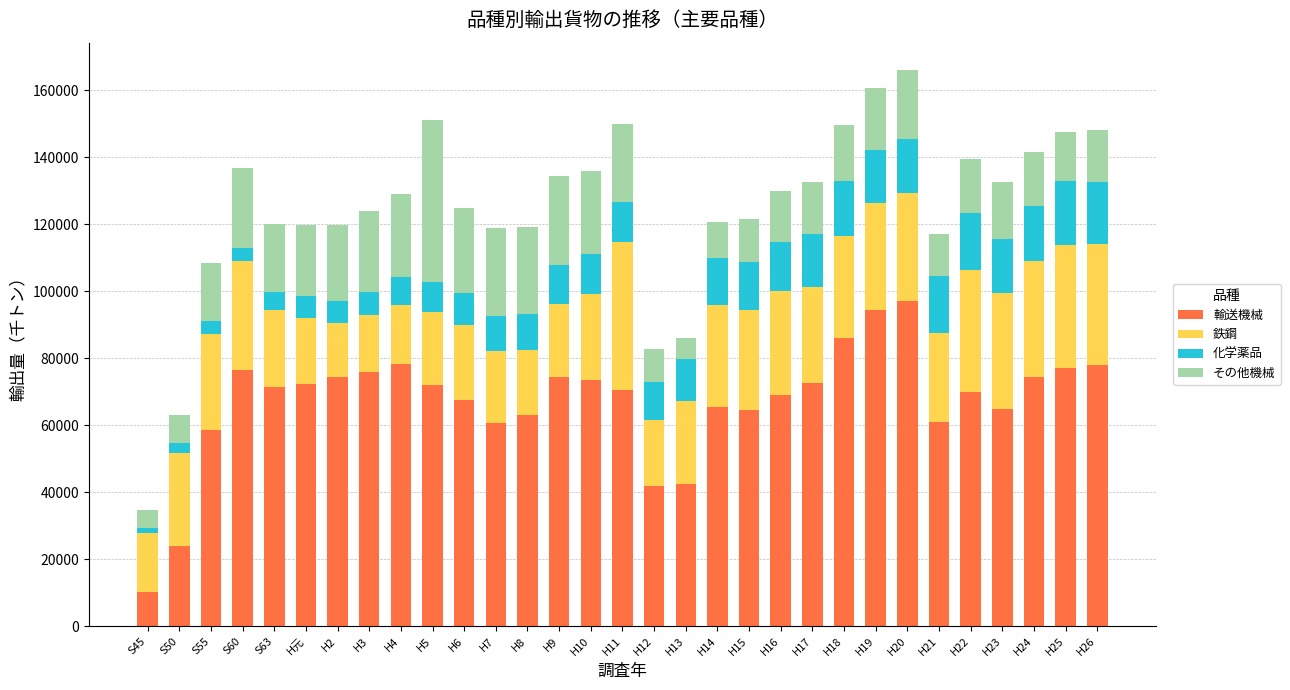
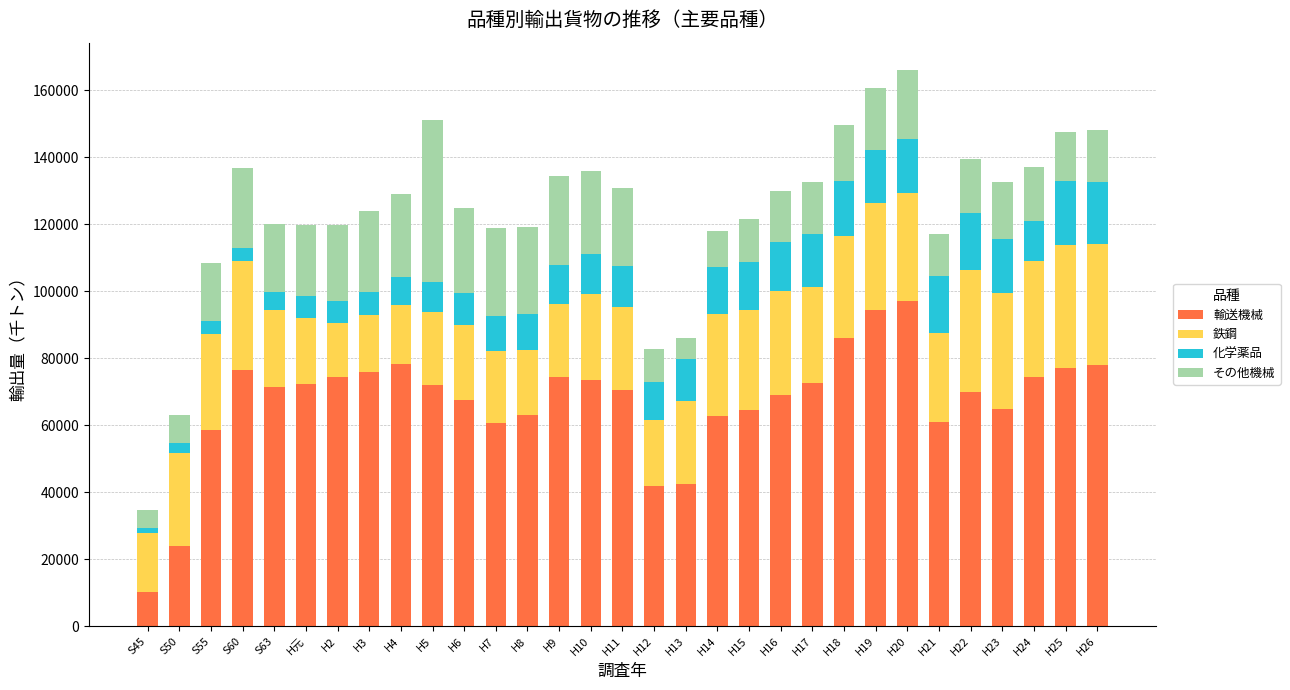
鉄鋼, H11: 44000 -> 25000
輸送機械, H14: 65000 -> 63000
化学薬品, H24: 17000 -> 12000
